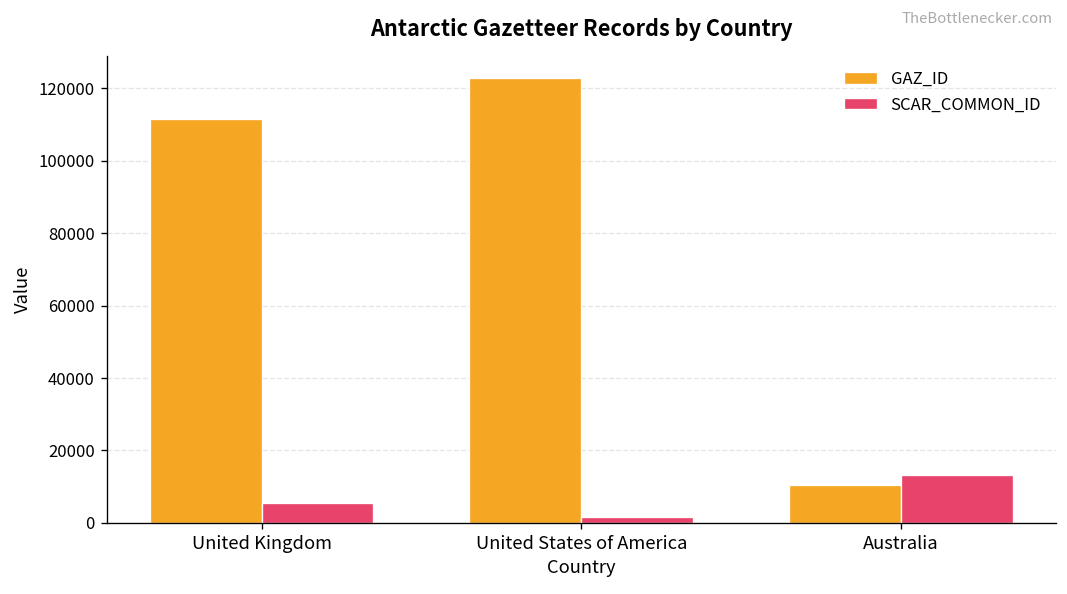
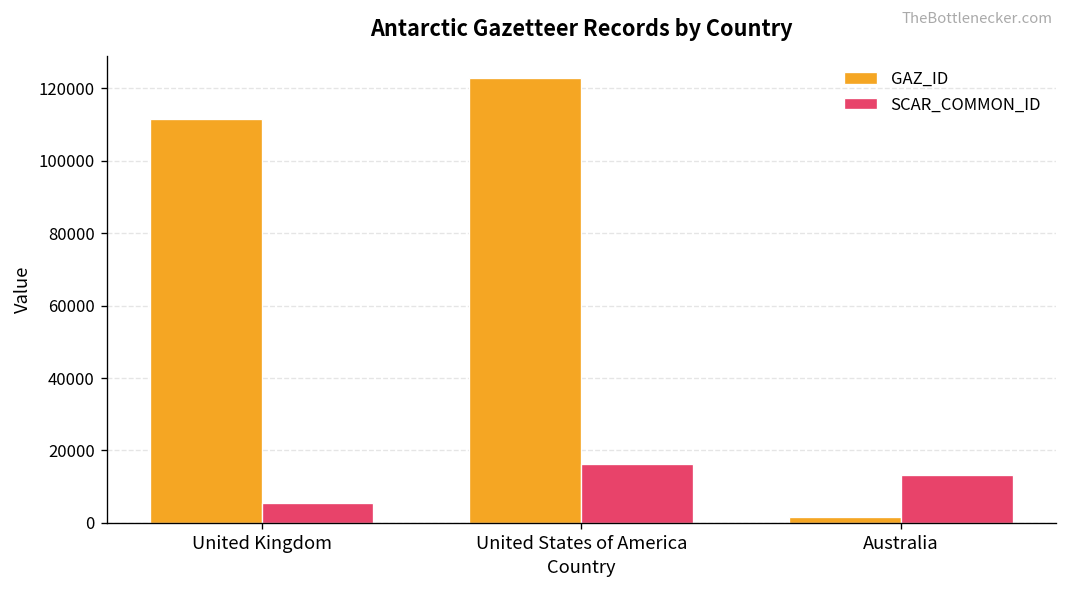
SCAR_COMMON_ID, United States of America: 2000 -> 16000
GAZ_ID, Australia: 11000 -> 2000
